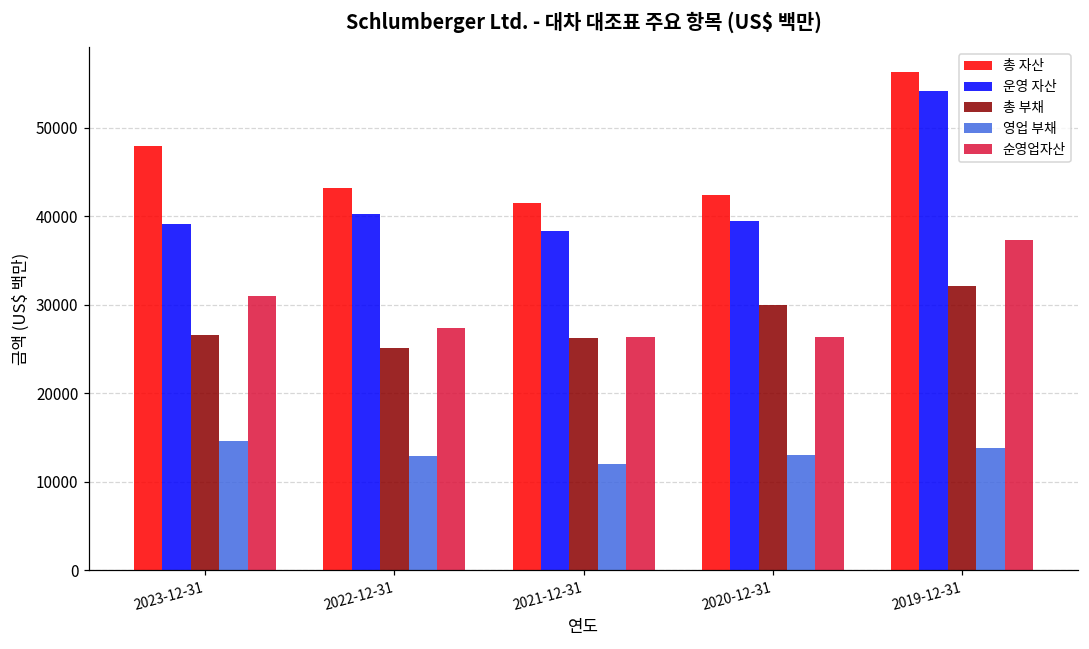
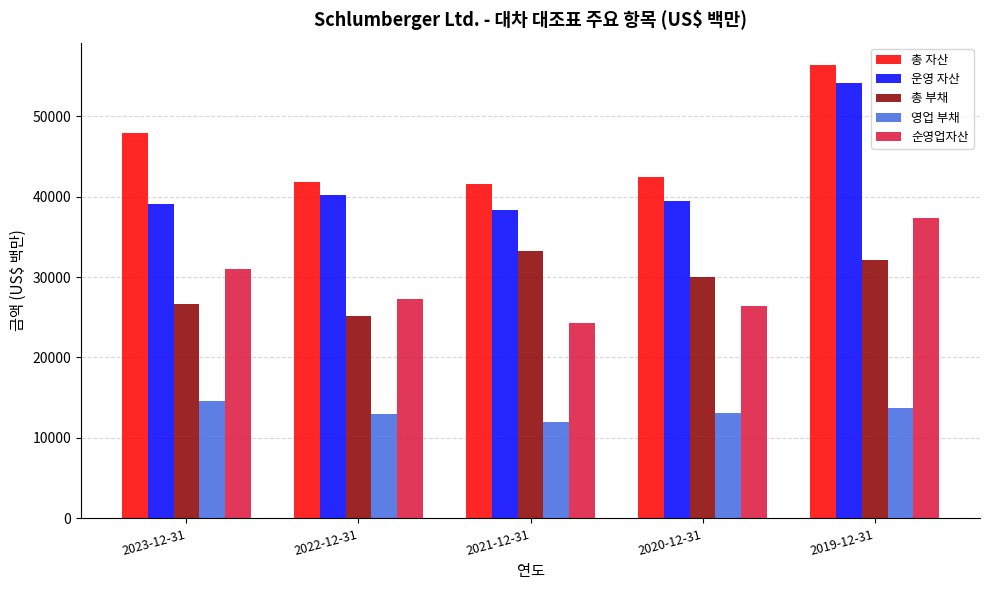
총 자산, 2022-12-31: 43000 -> 42000
총 부채, 2021-12-31: 26000 -> 33000
순영업자산, 2021-12-31: 26000 -> 24000
